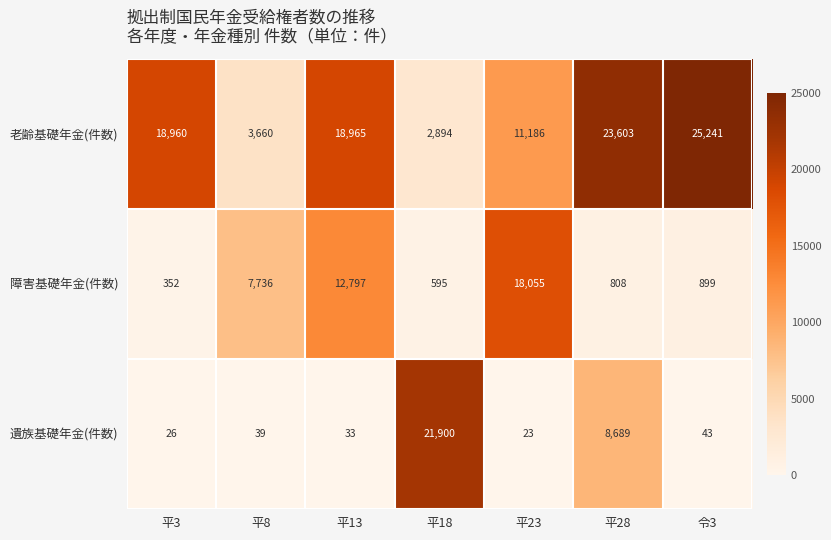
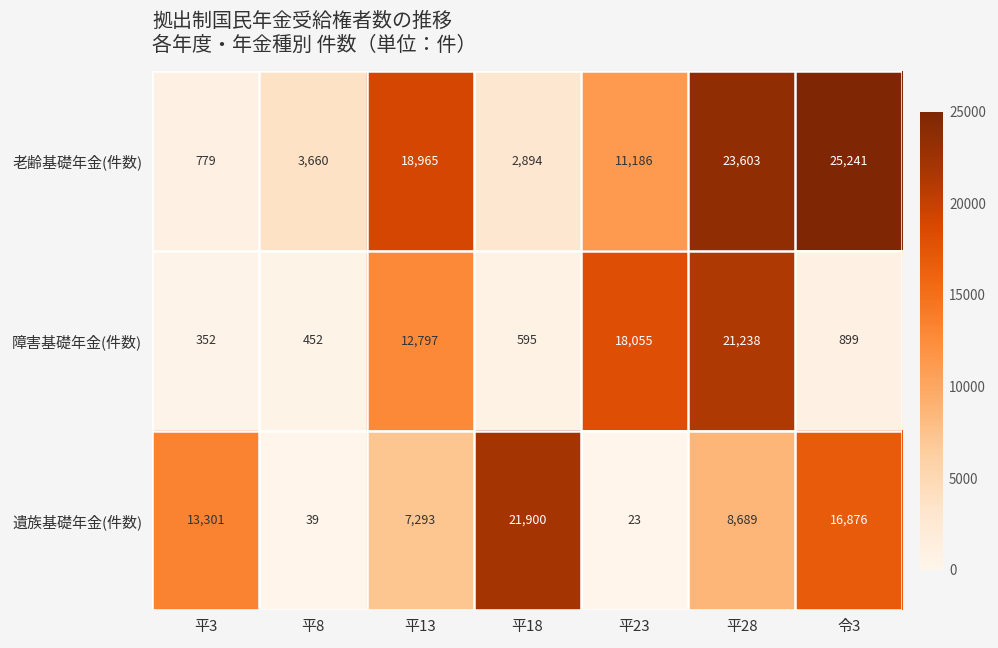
老齢基礎年金(件数), 平3: 18,960 -> 779
障害基礎年金(件数), 平8: 7,736 -> 452
障害基礎年金(件数), 平28: 808 -> 21,238
遺族基礎年金(件数), 平3: 26 -> 13,301
遺族基礎年金(件数), 平13: 33 -> 7,293
遺族基礎年金(件数), 令3: 43 -> 16,876
